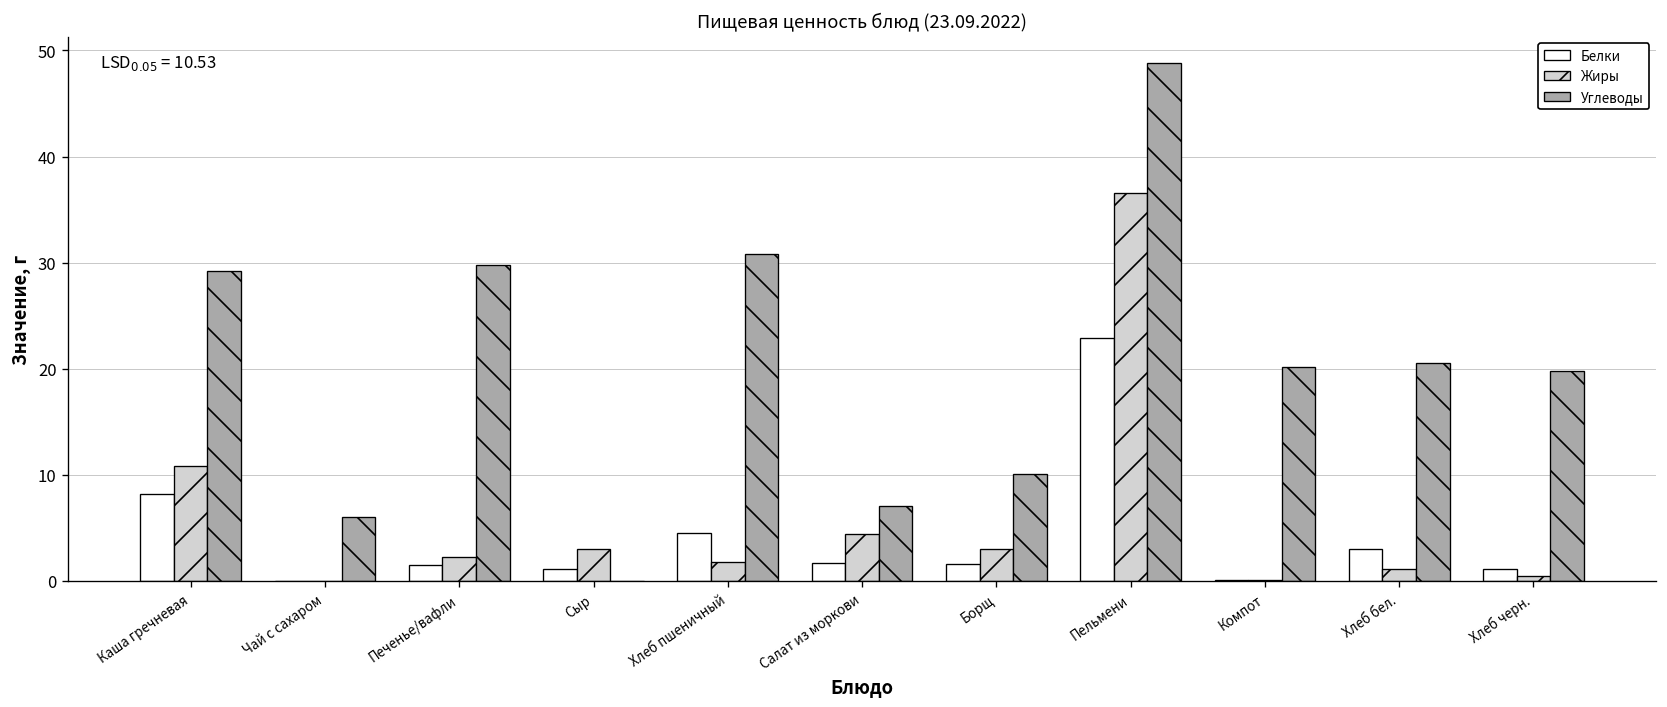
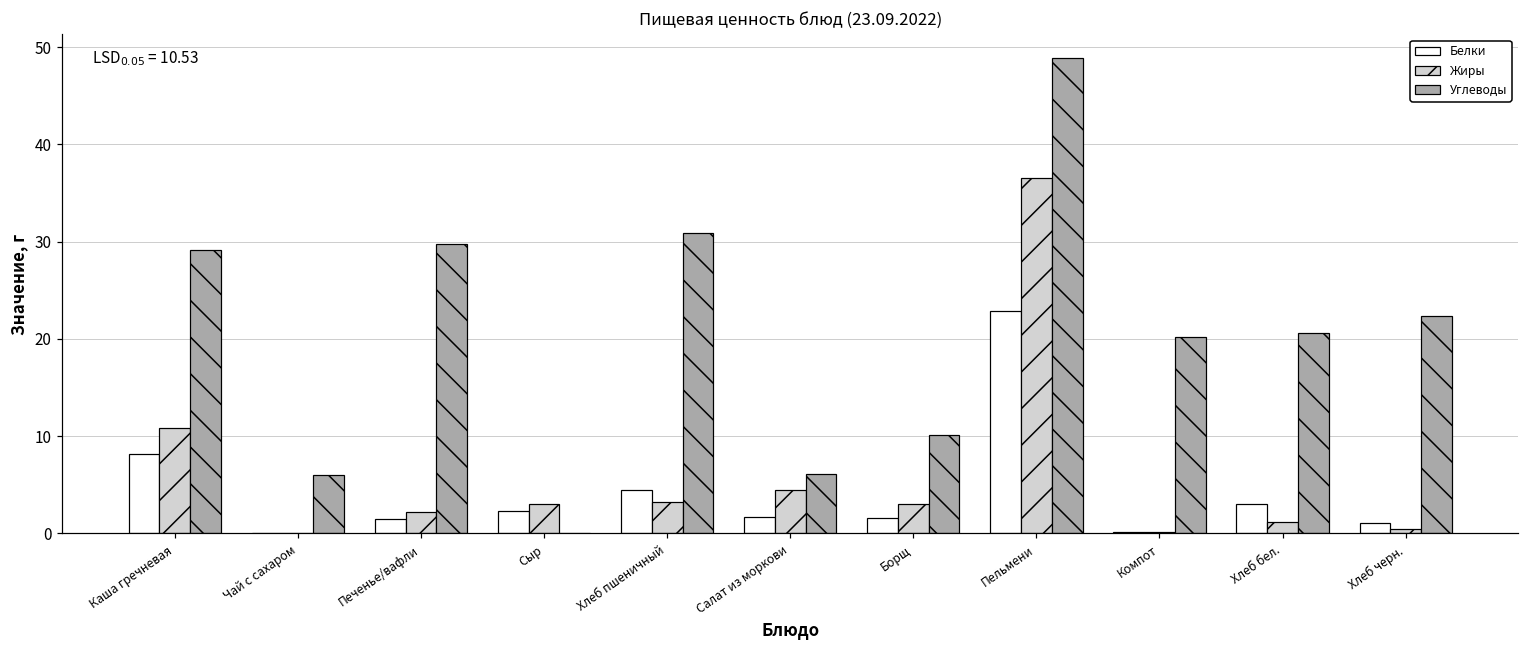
Белки, Сыр: 1 -> 2
Жиры, Хлеб пшеничный: 2 -> 3
Углеводы, Салат из моркови: 7 -> 6
Углеводы, Хлеб черн.: 20 -> 22
